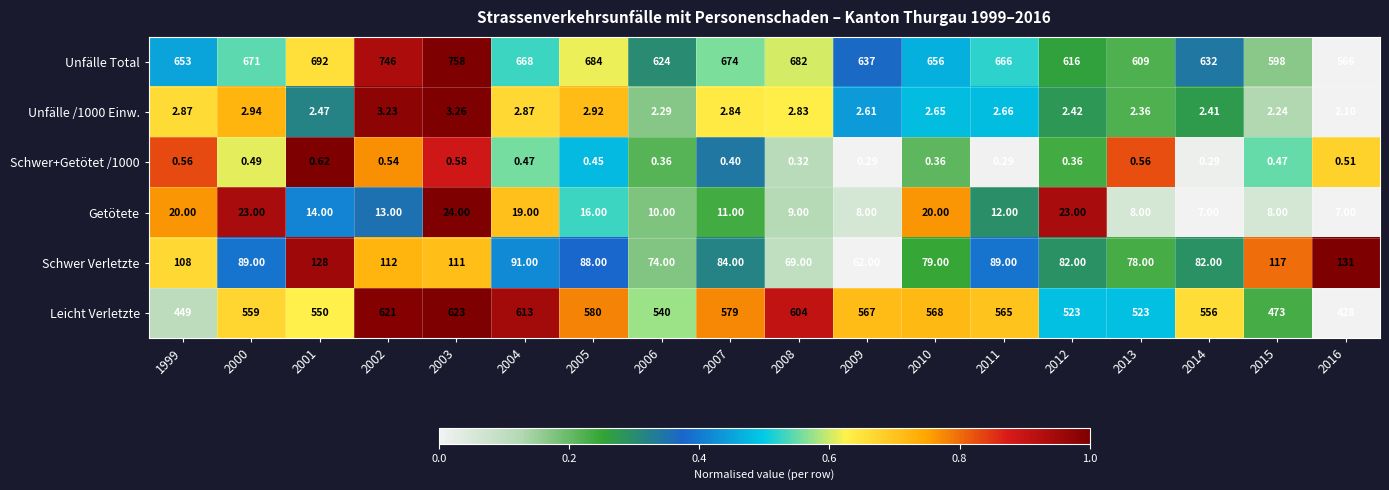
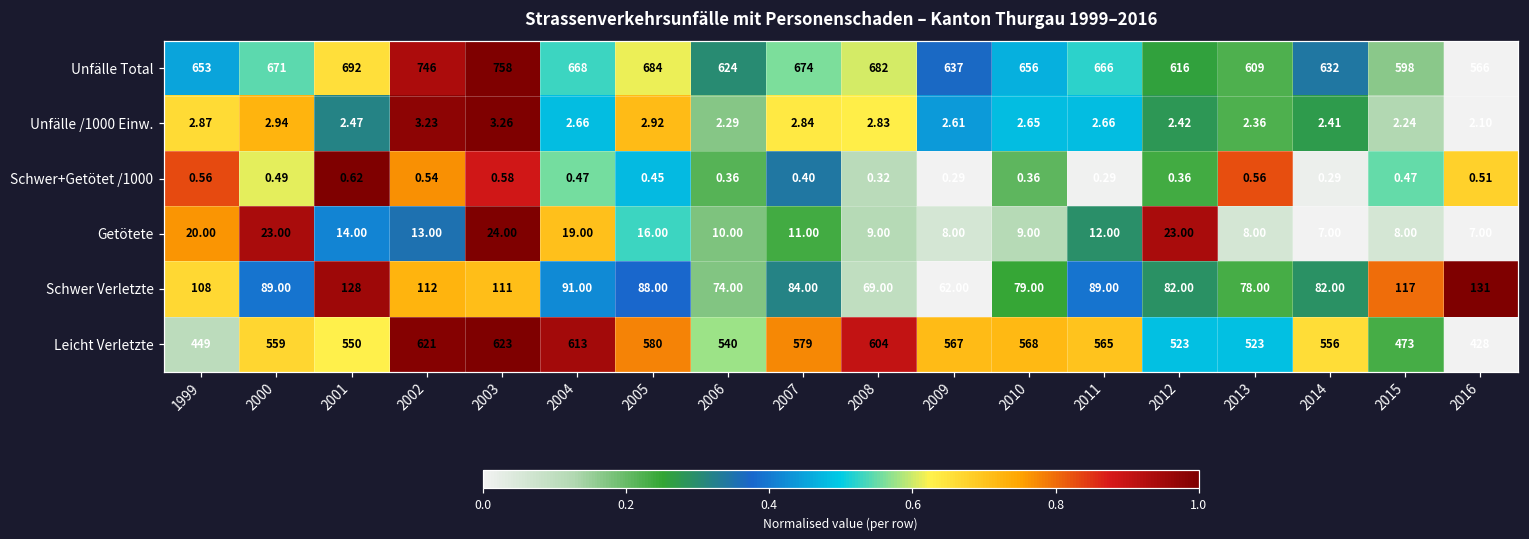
Unfälle /1000 Einw., 2004: 2.87 -> 2.66
Getötete, 2010: 20.00 -> 9.00
